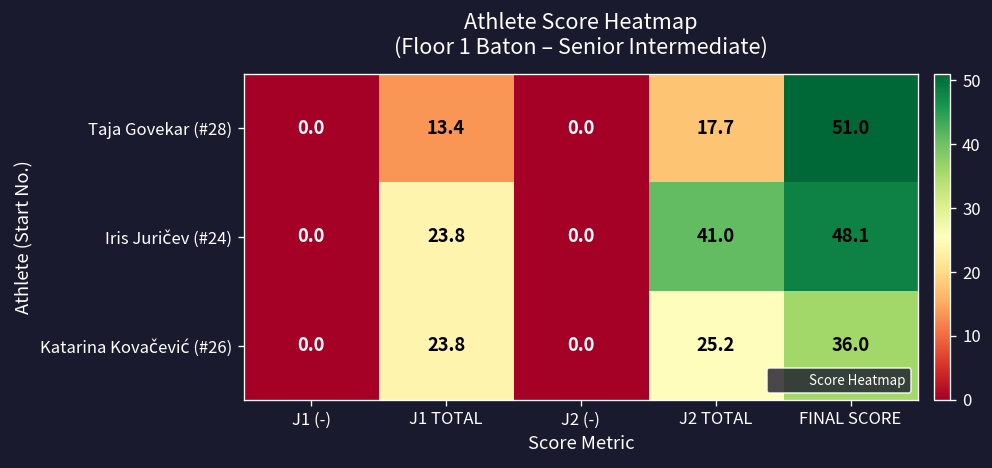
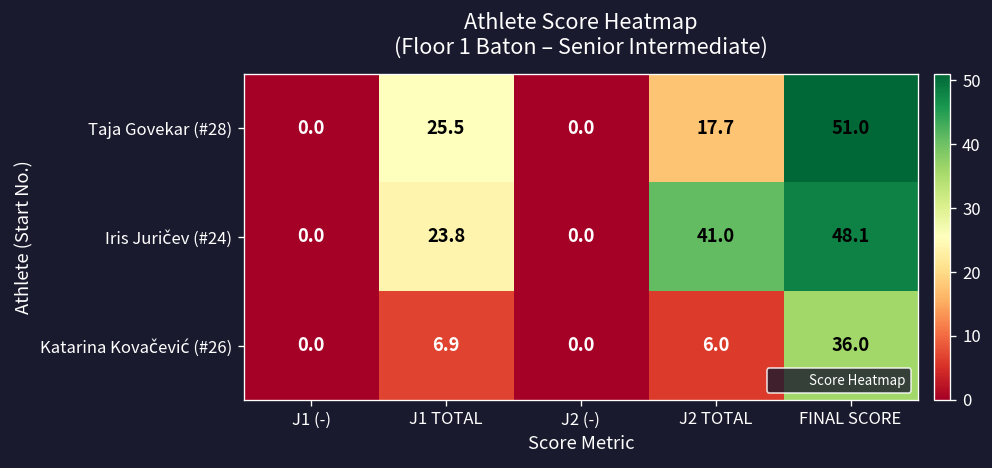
Taja Govekar (#28), J1 TOTAL: 13.4 -> 25.5
Katarina Kovačević (#26), J1 TOTAL: 23.8 -> 6.9
Katarina Kovačević (#26), J2 TOTAL: 25.2 -> 6.0
